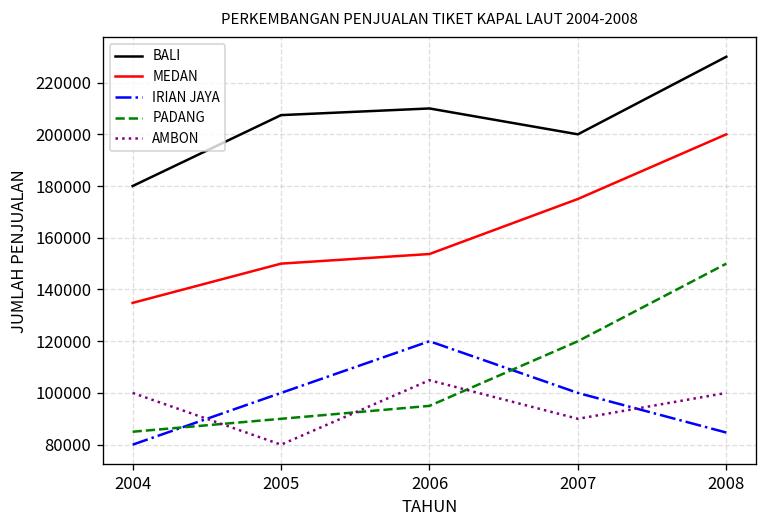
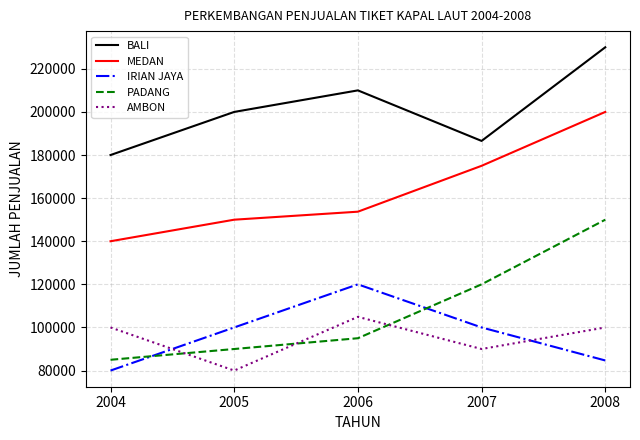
MEDAN, 2004: 135000 -> 140000
BALI, 2005: 207000 -> 200000
BALI, 2007: 200000 -> 187000
